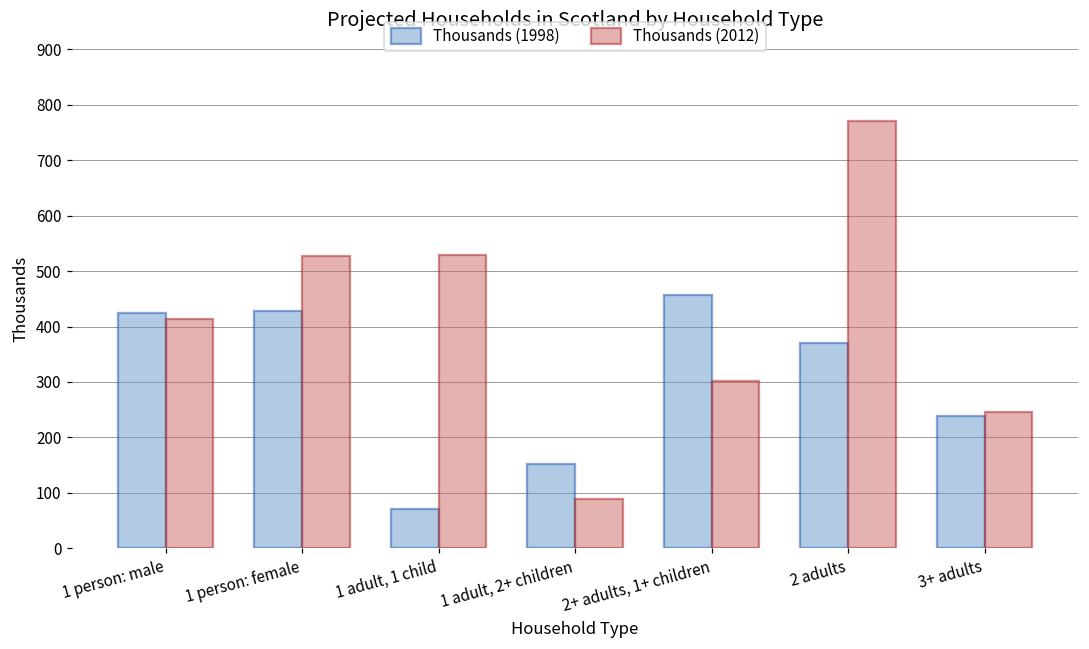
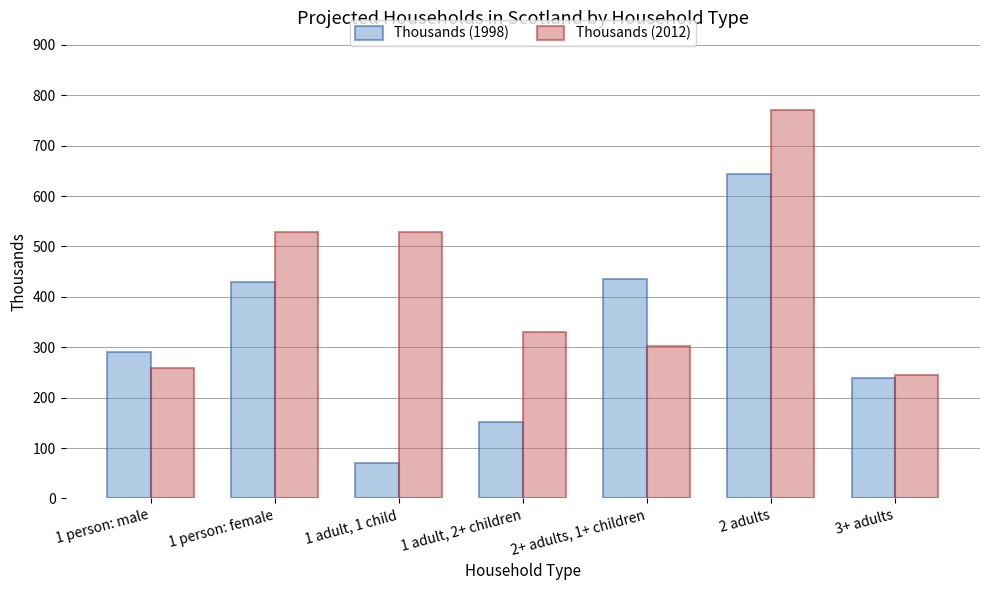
Thousands (1998), 1 person: male: 420 -> 290
Thousands (2012), 1 person: male: 410 -> 260
Thousands (2012), 1 adult, 2+ children: 90 -> 330
Thousands (1998), 2+ adults, 1+ children: 460 -> 440
Thousands (1998), 2 adults: 370 -> 640
